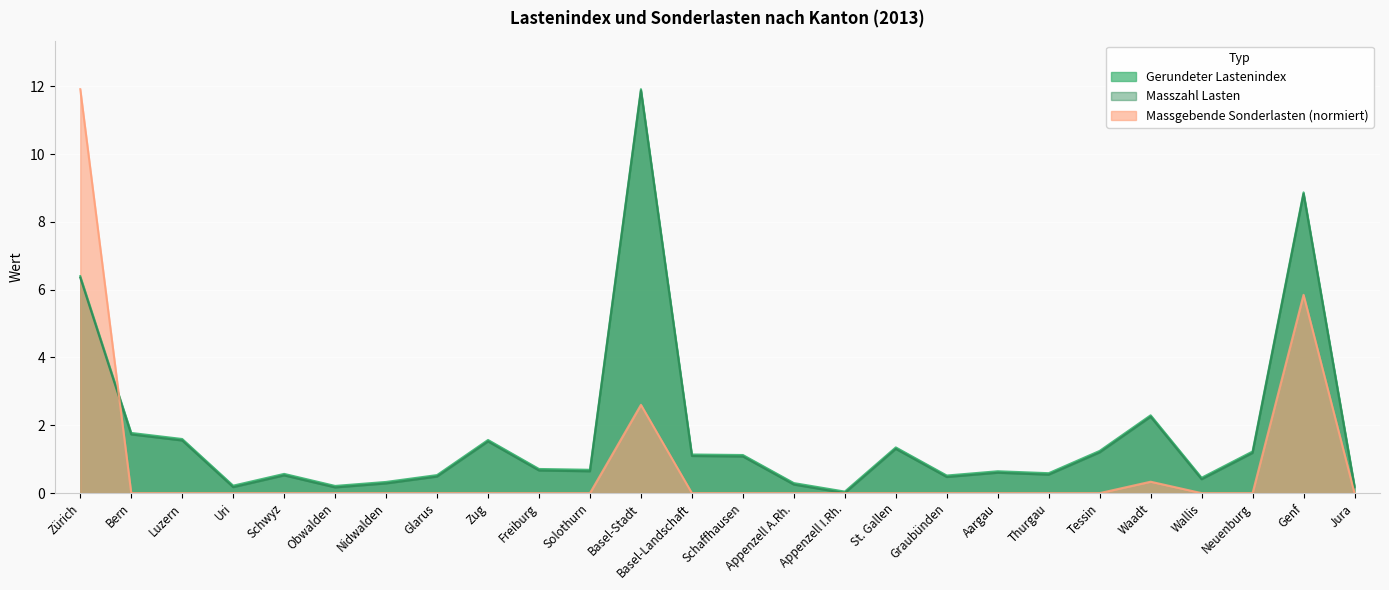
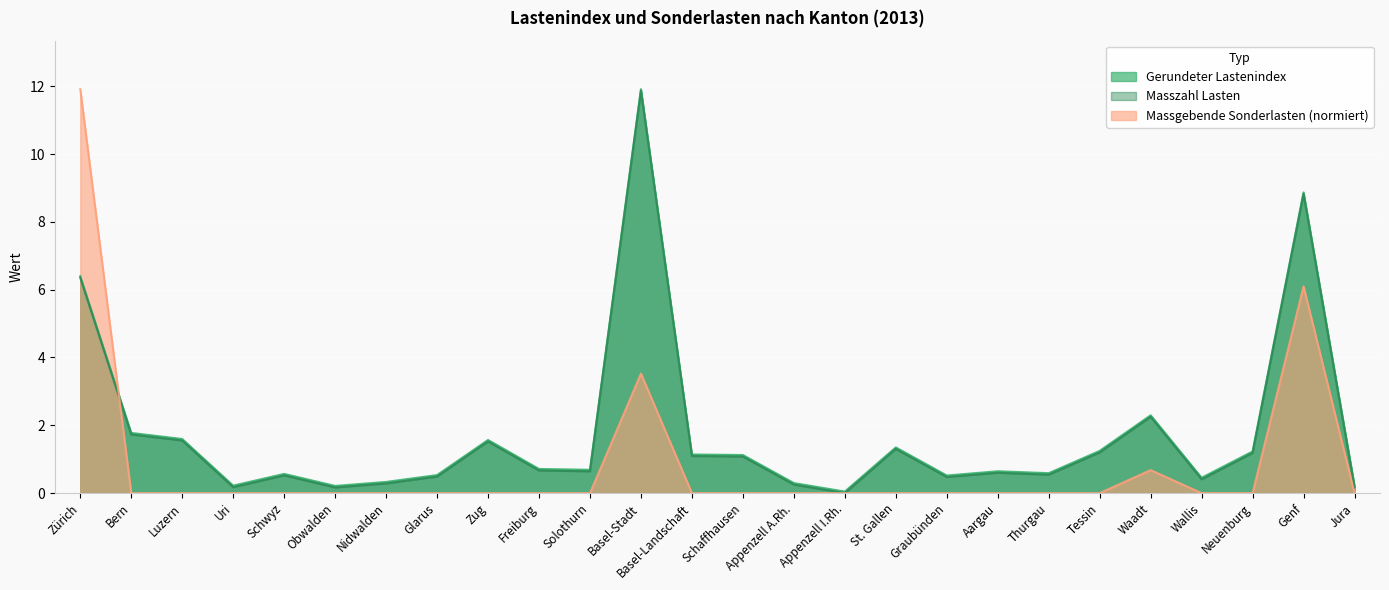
Massgebende Sonderlasten (normiert), Basel-Stadt: 2.6 -> 3.5
Massgebende Sonderlasten (normiert), Waadt: 0.3 -> 0.7
Massgebende Sonderlasten (normiert), Genf: 5.8 -> 6.1
